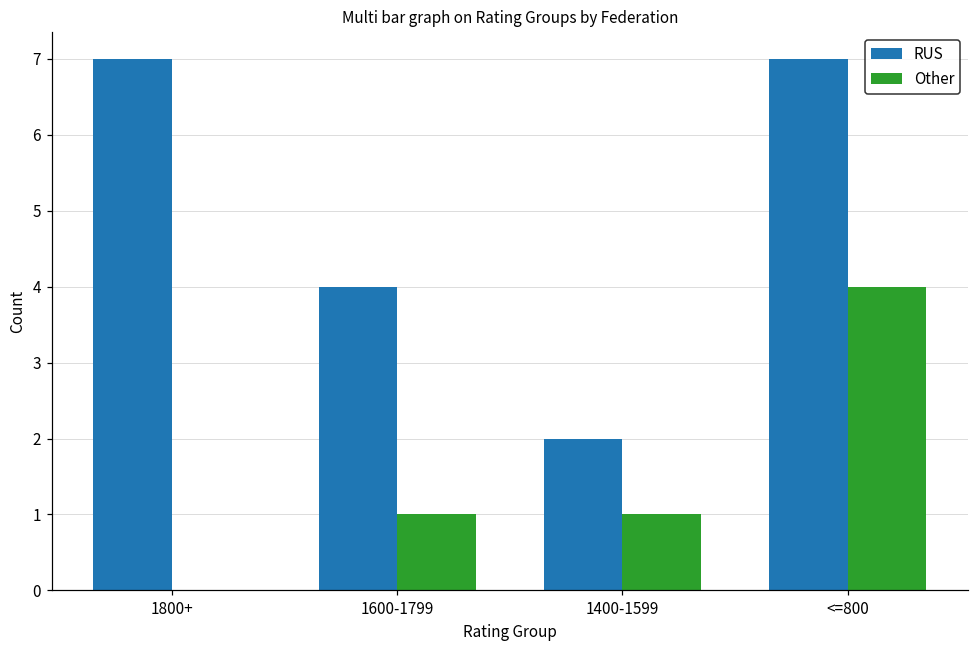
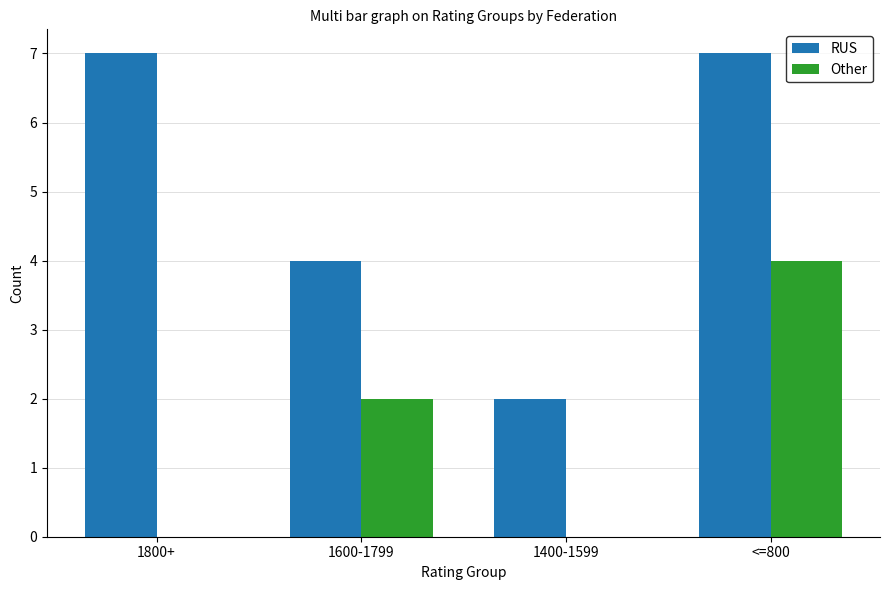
Other, 1600-1799: 1 -> 2
Other, 1400-1599: 1 -> 0
